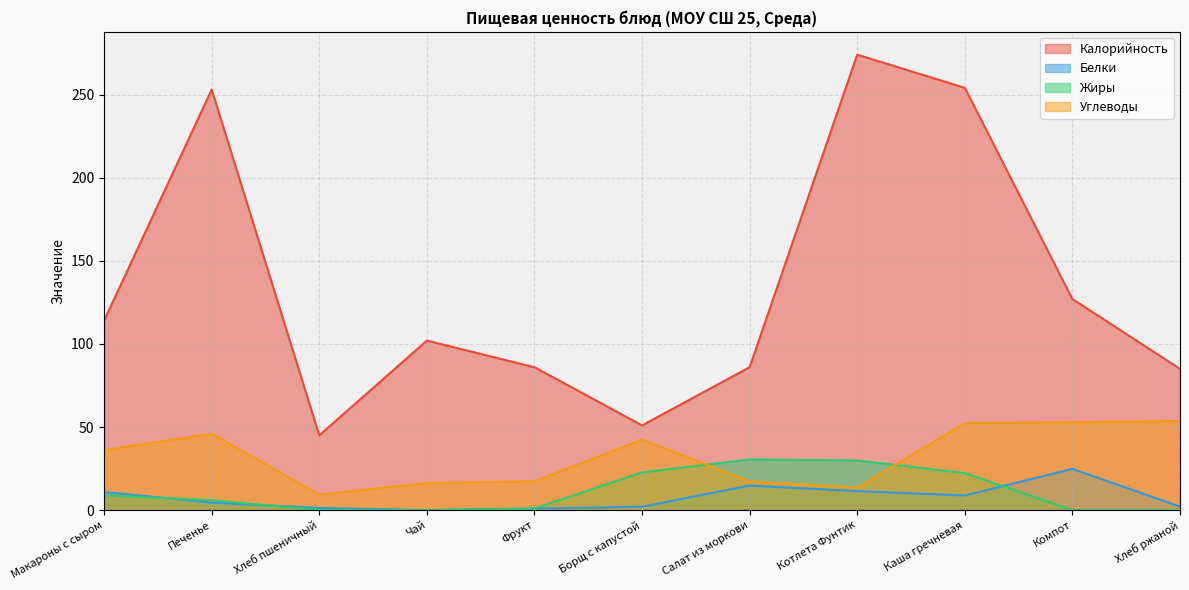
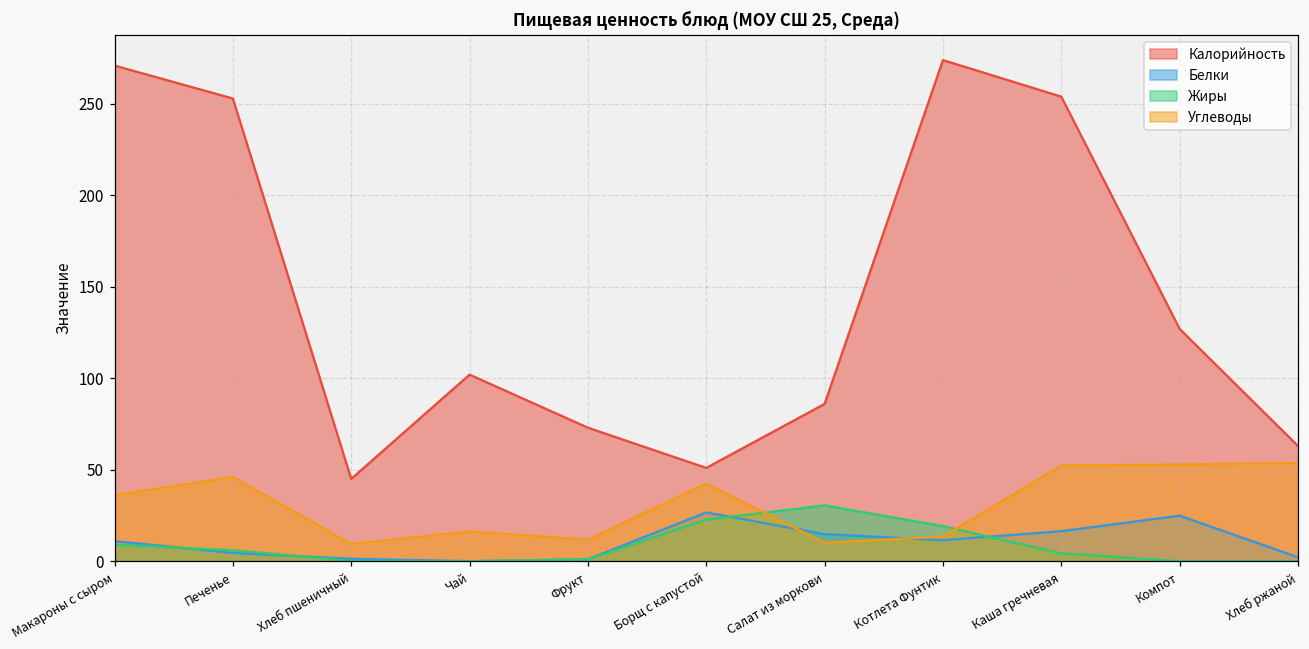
Калорийность, Макароны с сыром: 114 -> 271
Калорийность, Фрукт: 86 -> 73
Углеводы, Фрукт: 17 -> 12
Белки, Борщ с капустой: 2 -> 27
Углеводы, Салат из моркови: 17 -> 10
Жиры, Котлета Фунтик: 30 -> 19
Белки, Каша гречневая: 9 -> 16
Жиры, Каша гречневая: 22 -> 4
Калорийность, Хлеб ржаной: 85 -> 63
